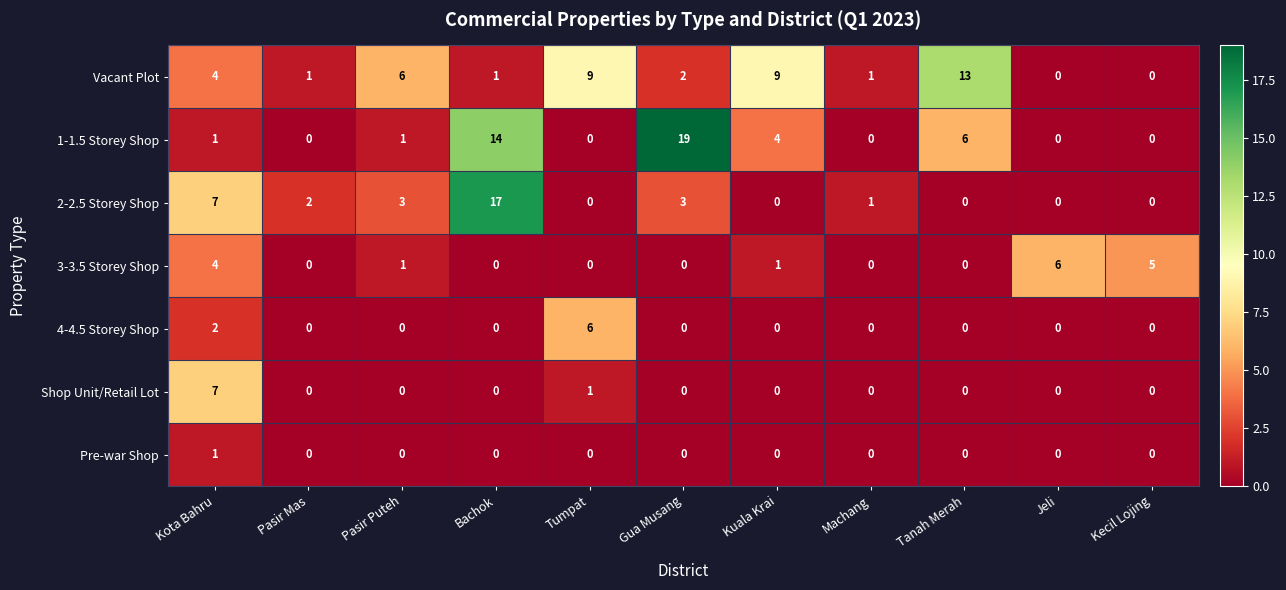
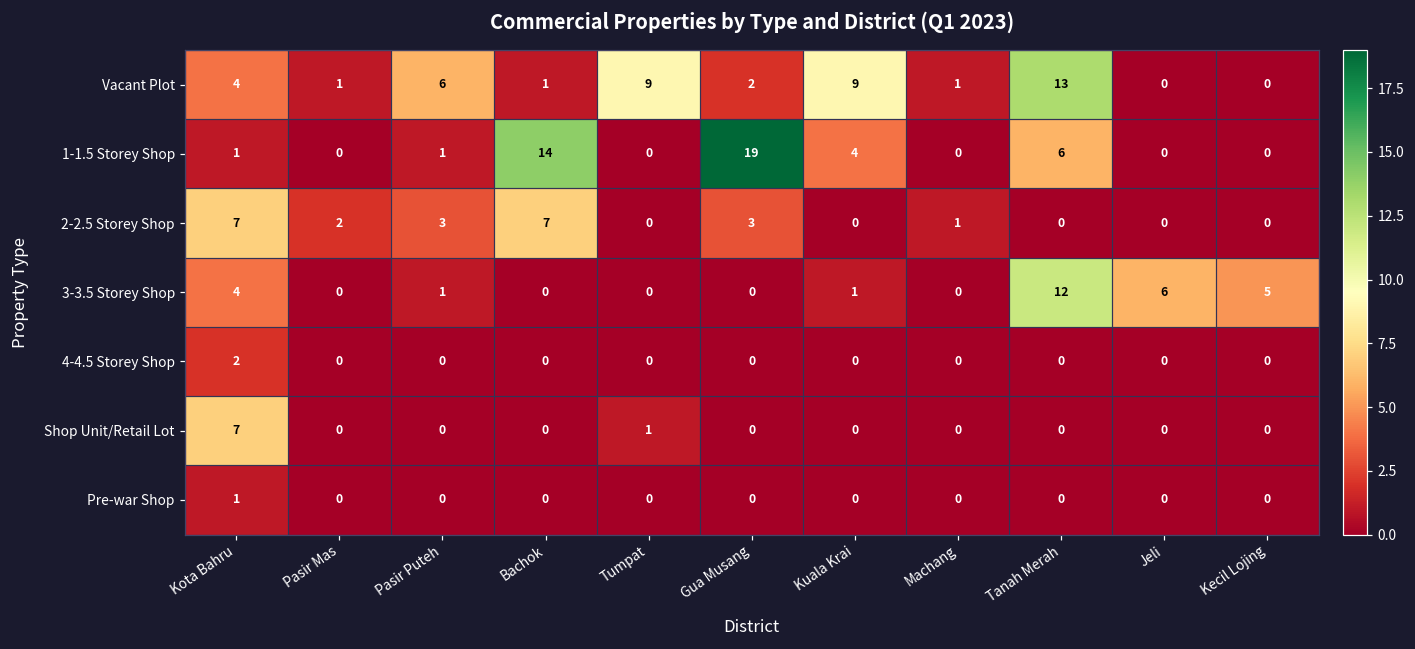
2-2.5 Storey Shop, Bachok: 17 -> 7
3-3.5 Storey Shop, Tanah Merah: 0 -> 12
4-4.5 Storey Shop, Tumpat: 6 -> 0
